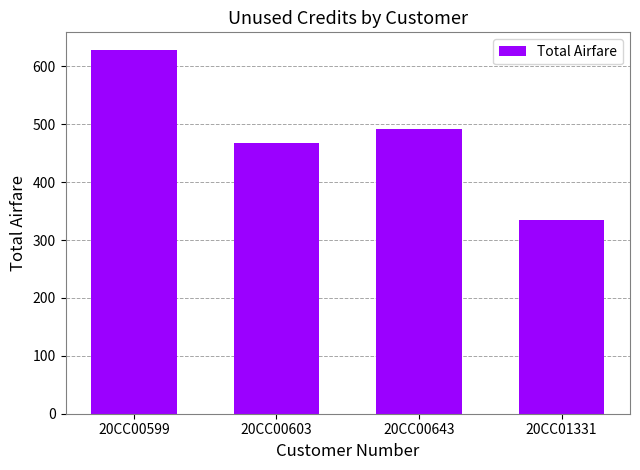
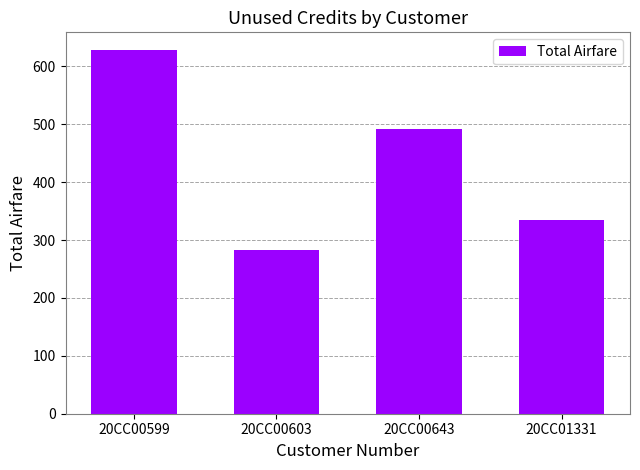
20CC00603: 470 -> 280
